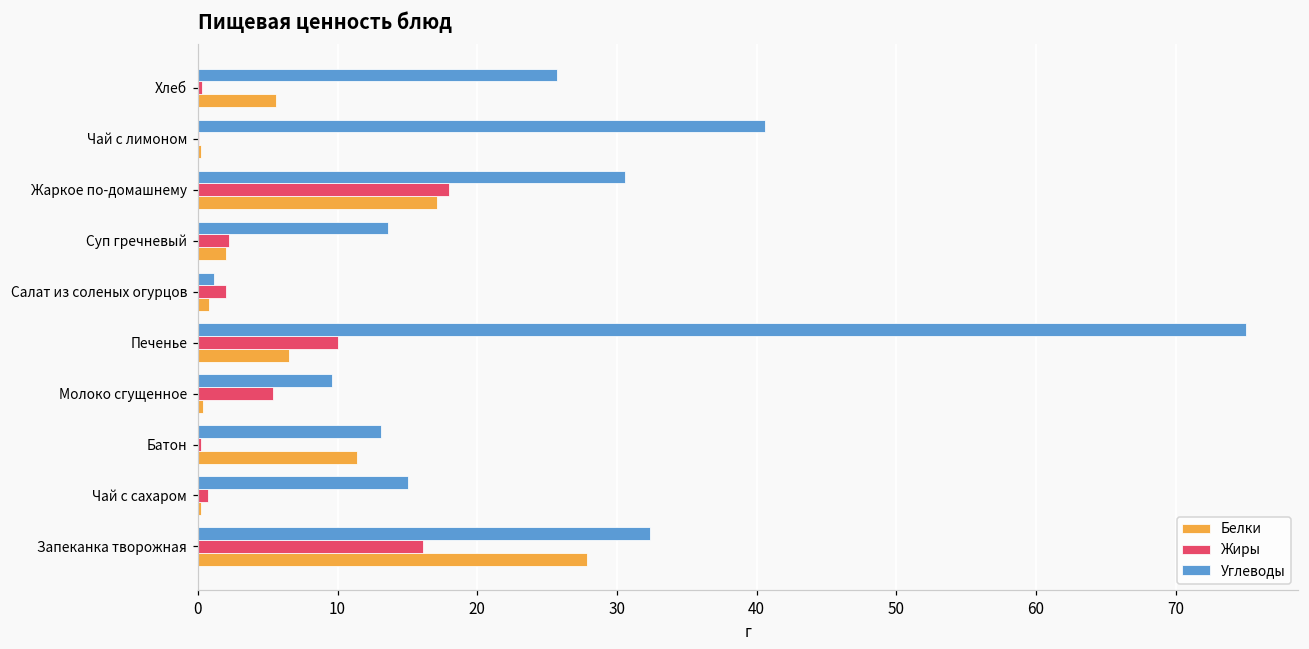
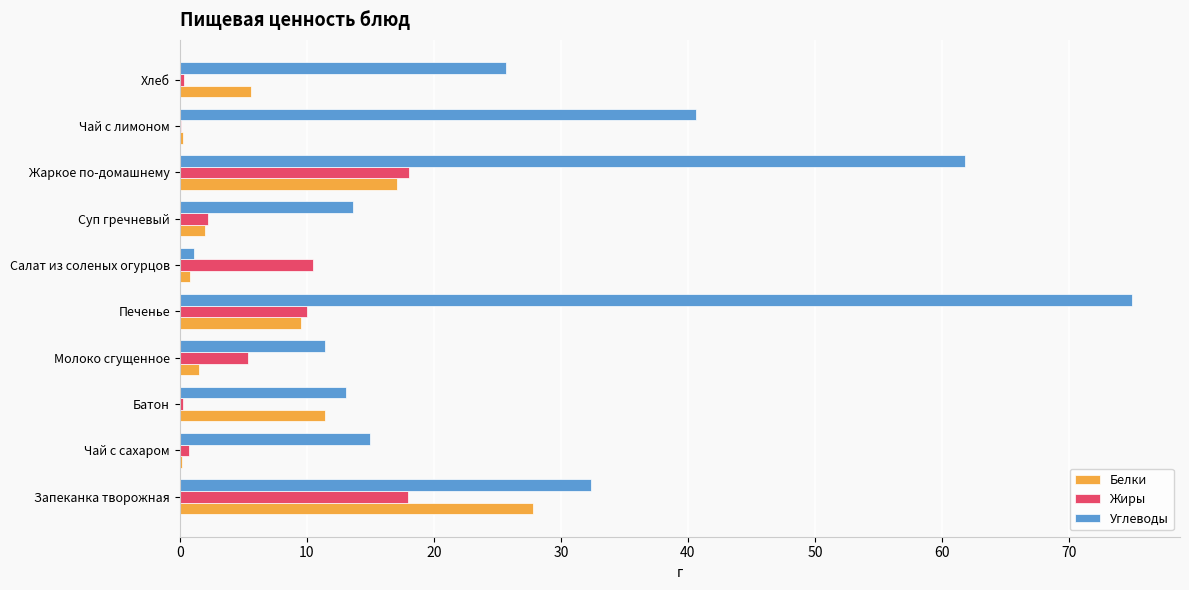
Углеводы, Жаркое по-домашнему: 30.6 -> 61.8
Жиры, Салат из соленых огурцов: 2.0 -> 10.5
Белки, Печенье: 6.5 -> 9.5
Углеводы, Молоко сгущенное: 9.6 -> 11.4
Белки, Молоко сгущенное: 0.4 -> 1.5
Жиры, Запеканка творожная: 16.1 -> 18.0
